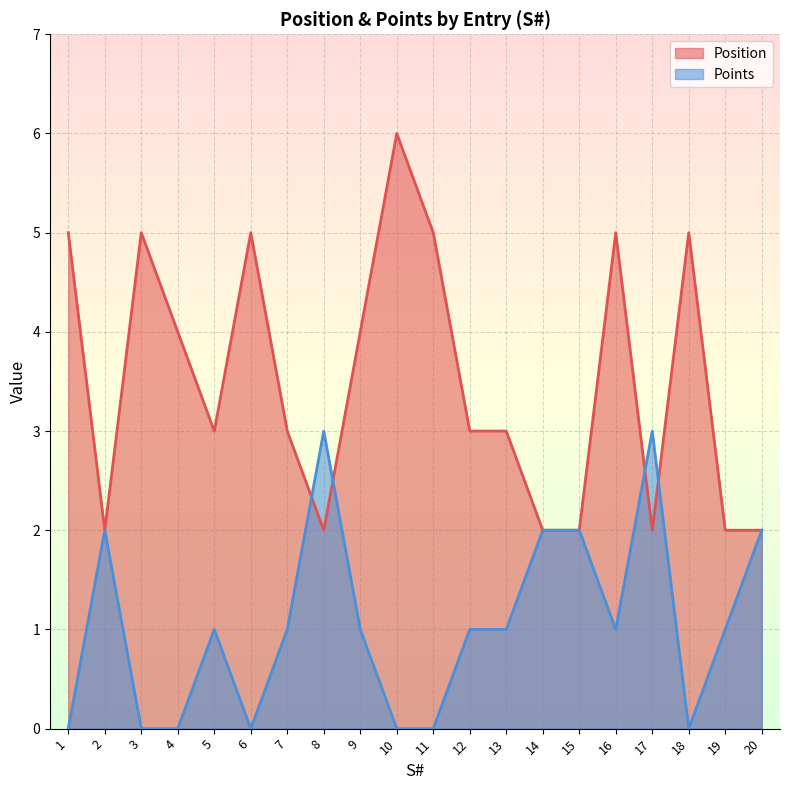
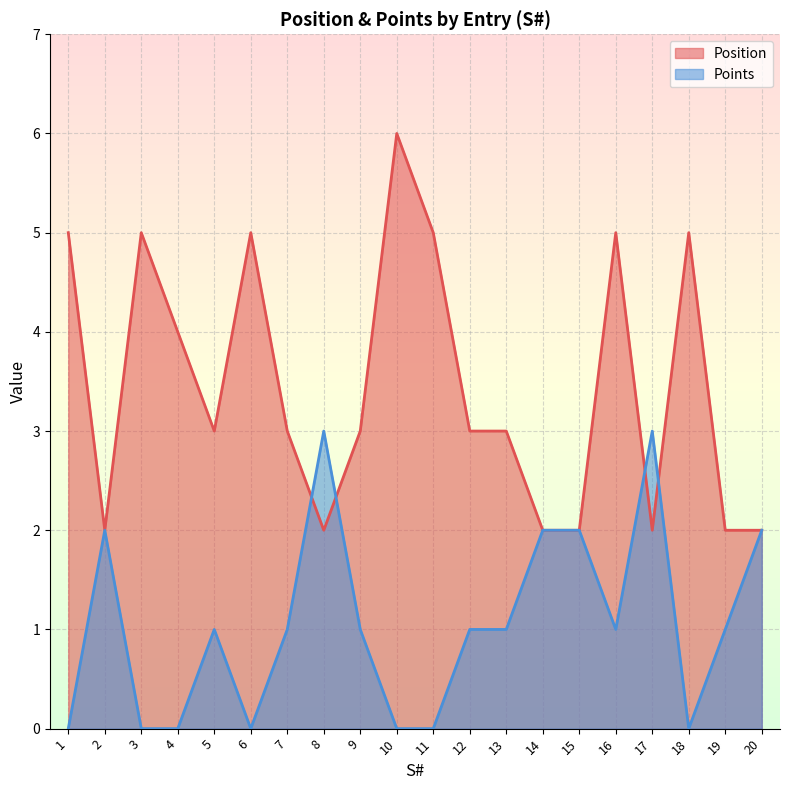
Position, 9: 4 -> 3
